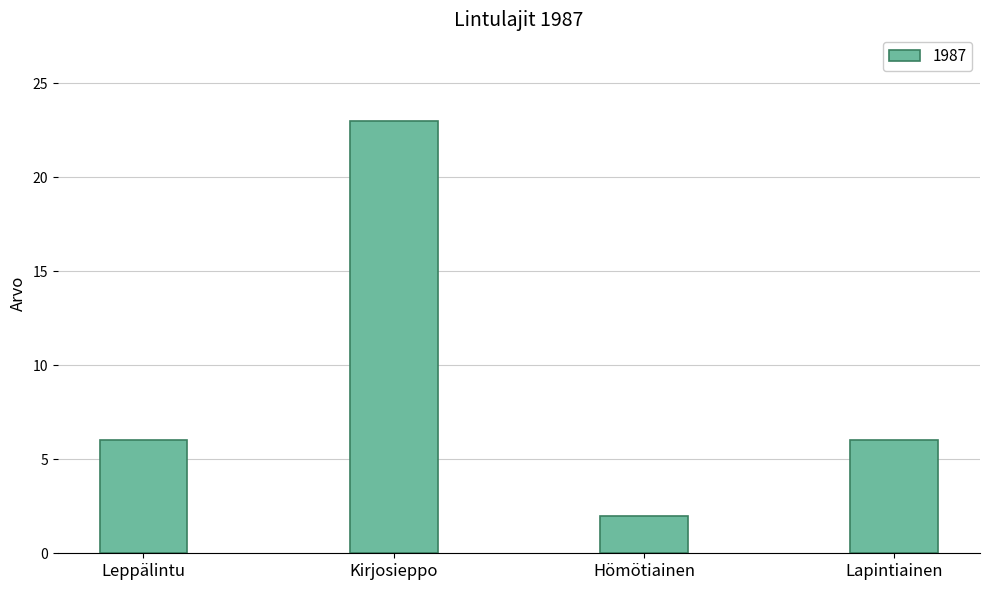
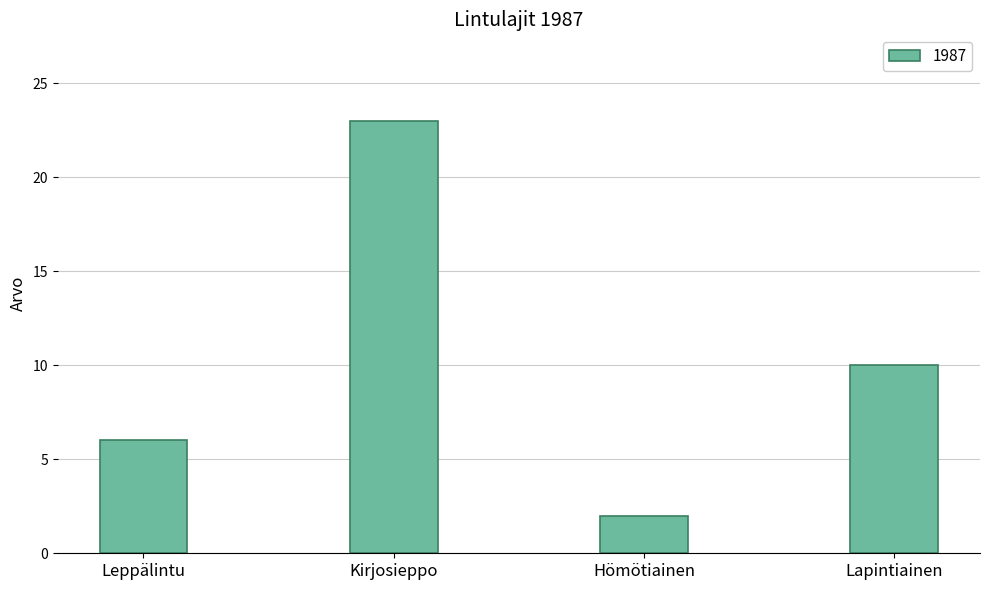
Lapintiainen: 6 -> 10
